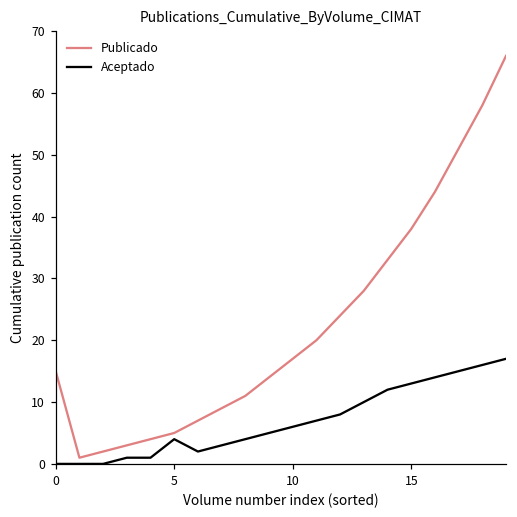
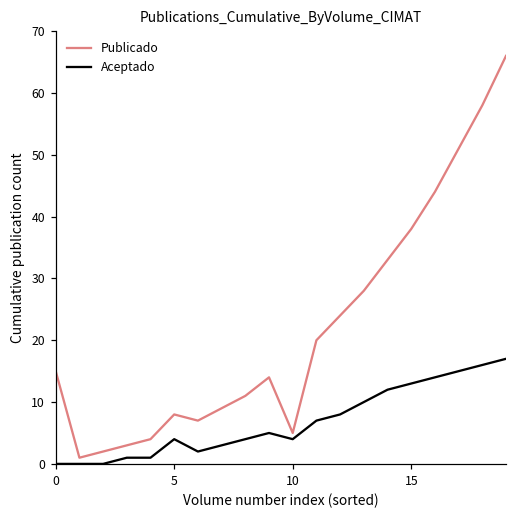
Publicado, 5: 5 -> 8
Publicado, 10: 17 -> 5
Aceptado, 10: 6 -> 4
